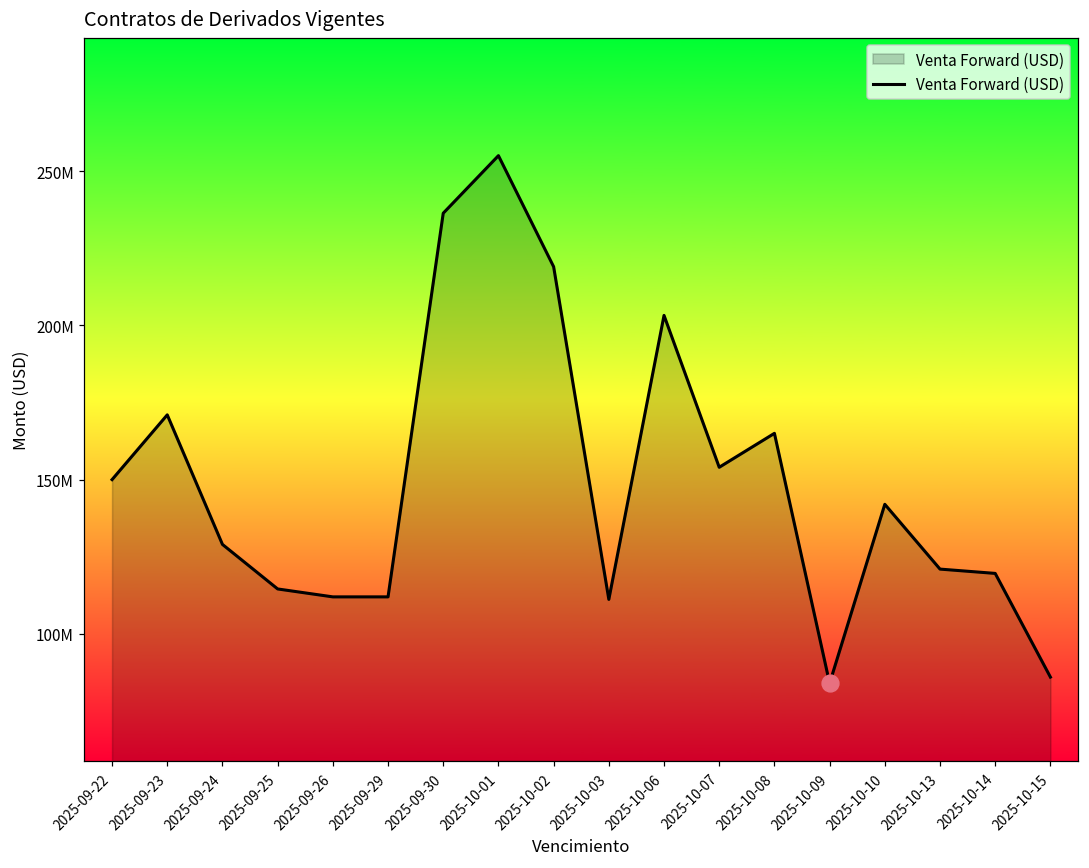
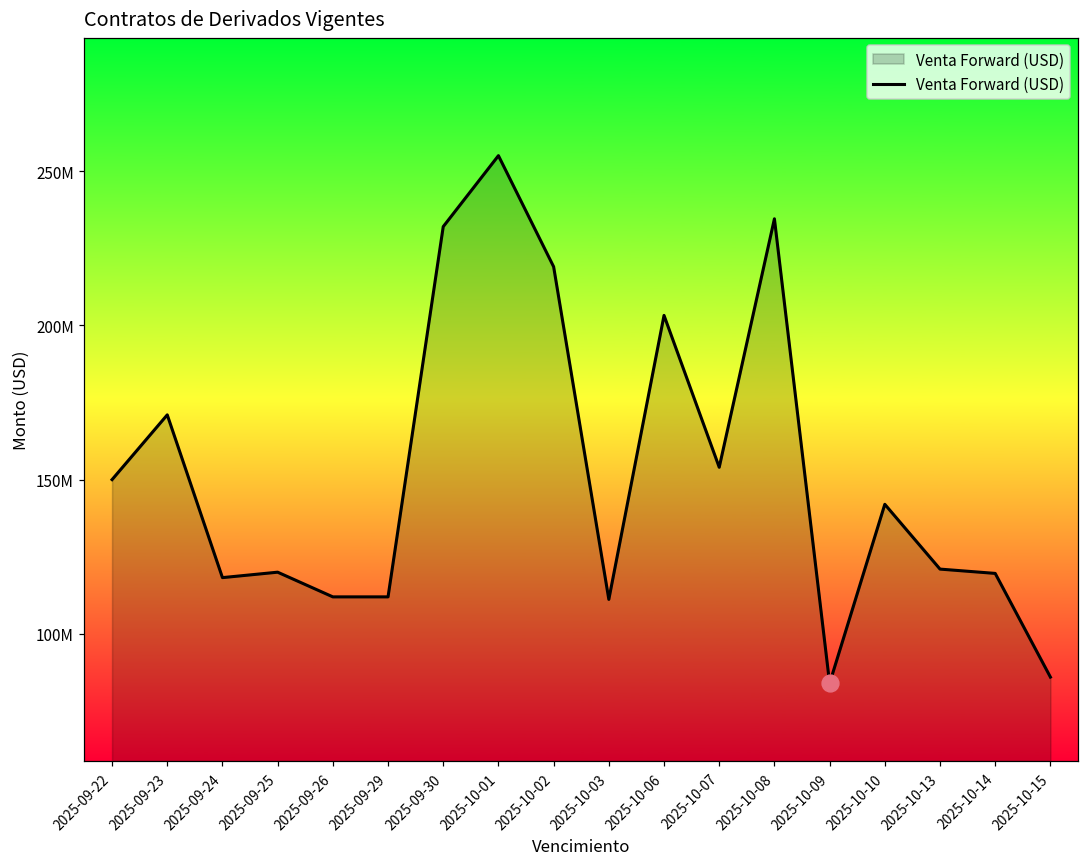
Venta Forward (USD), 2025-09-24: 129000000 -> 118000000
Venta Forward (USD), 2025-09-25: 115000000 -> 120000000
Venta Forward (USD), 2025-09-30: 236000000 -> 232000000
Venta Forward (USD), 2025-10-08: 165000000 -> 235000000
